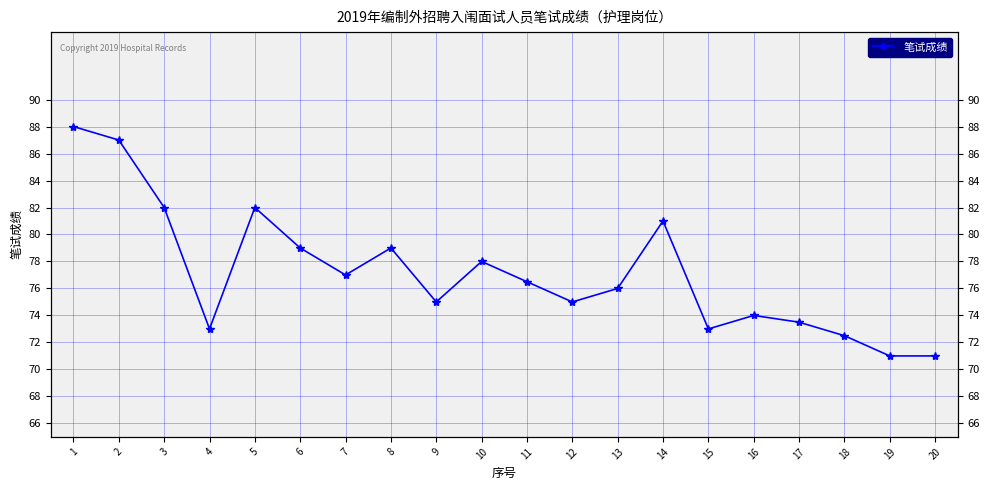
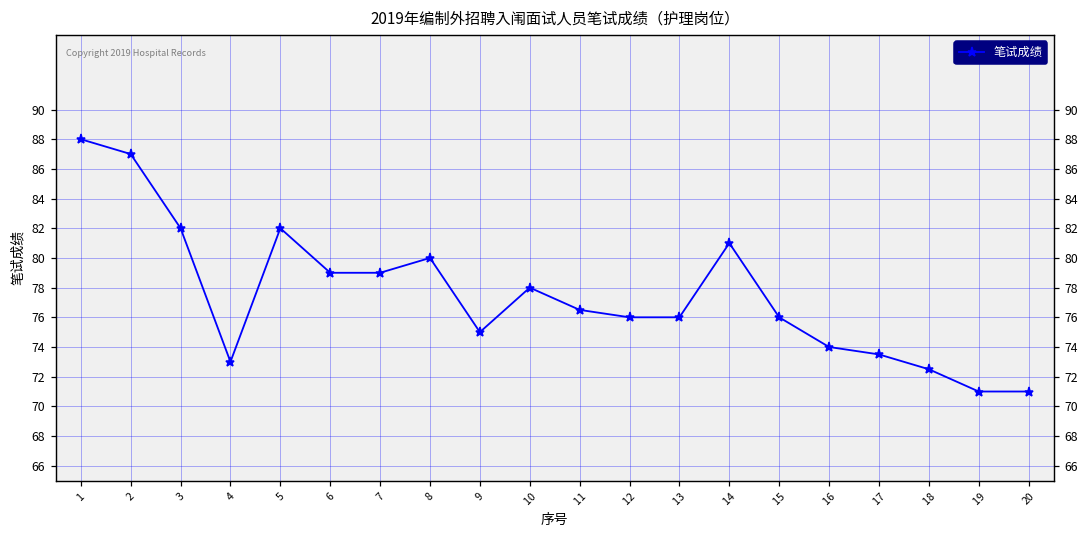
7: 77 -> 79
8: 79 -> 80
12: 75 -> 76
15: 73 -> 76
